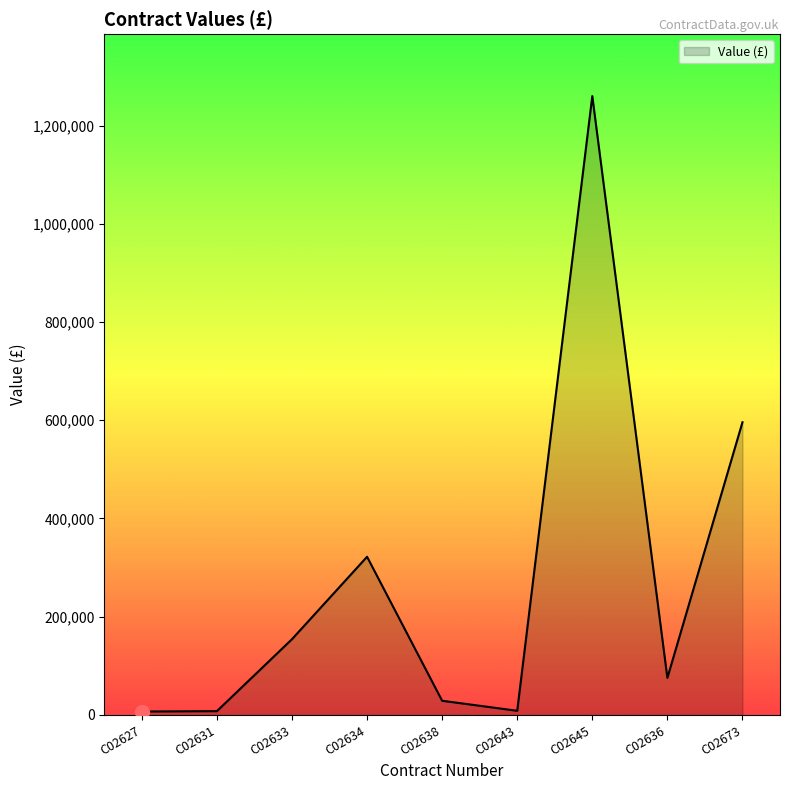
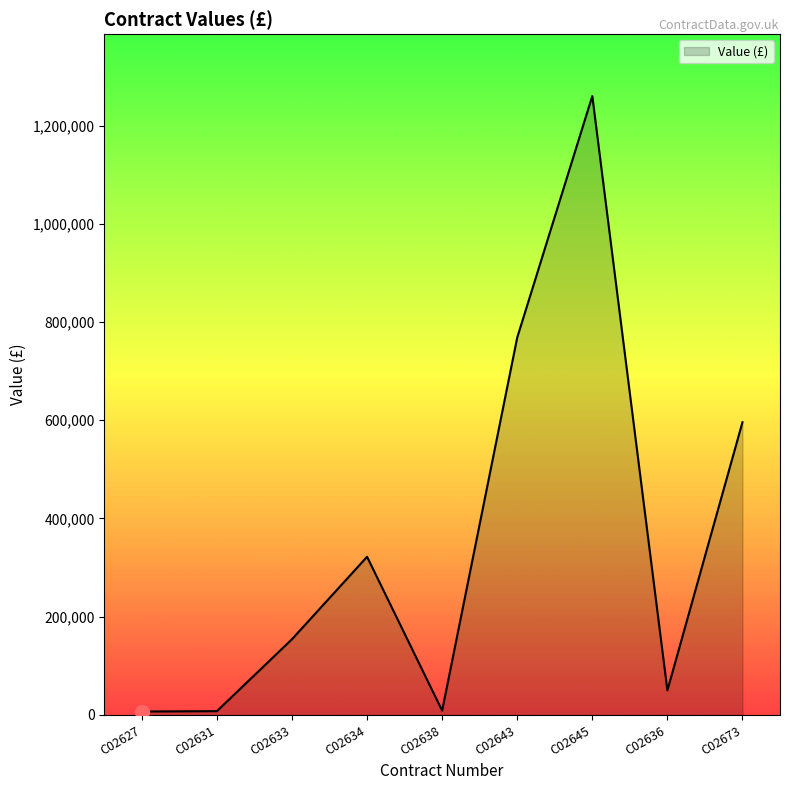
Value (£), C02638: 30,000 -> 10,000
Value (£), C02643: 10,000 -> 770,000
Value (£), C02636: 80,000 -> 50,000
